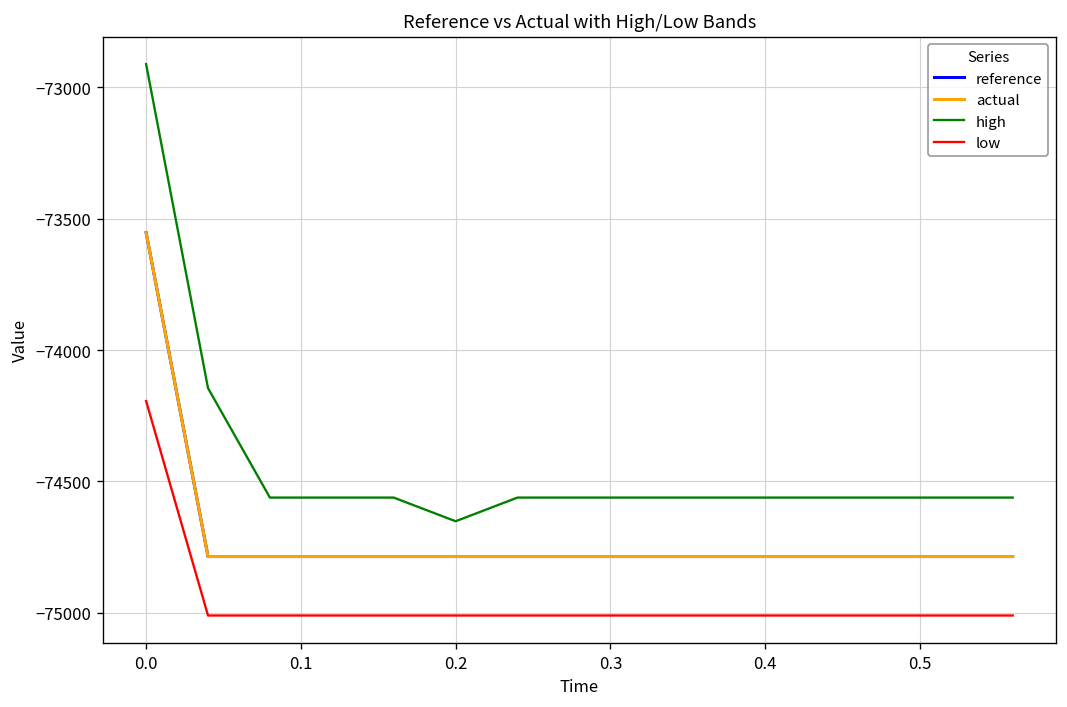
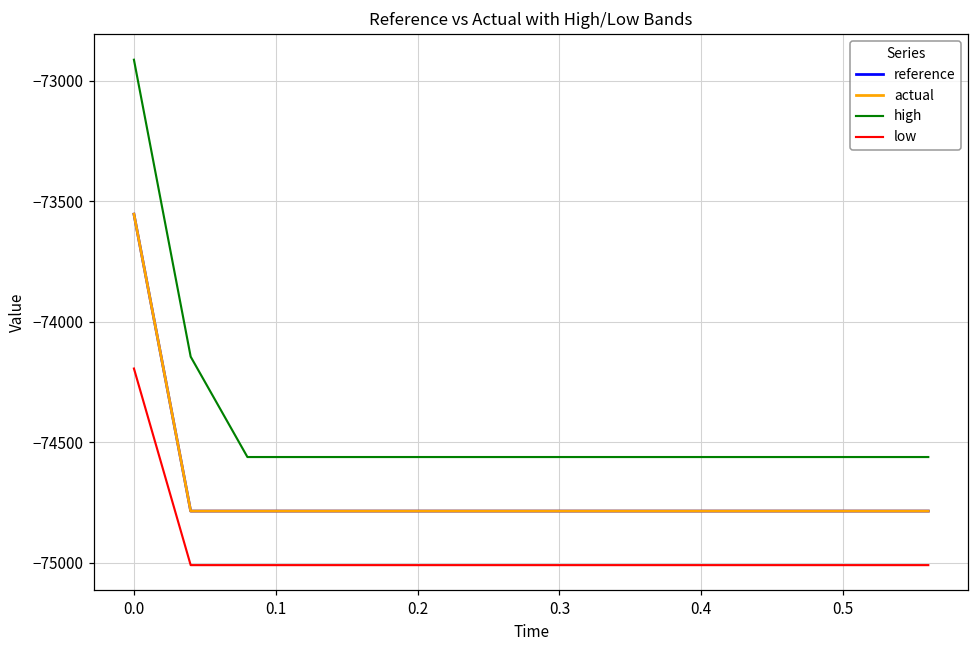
high, 0.2: -74650 -> -74560
